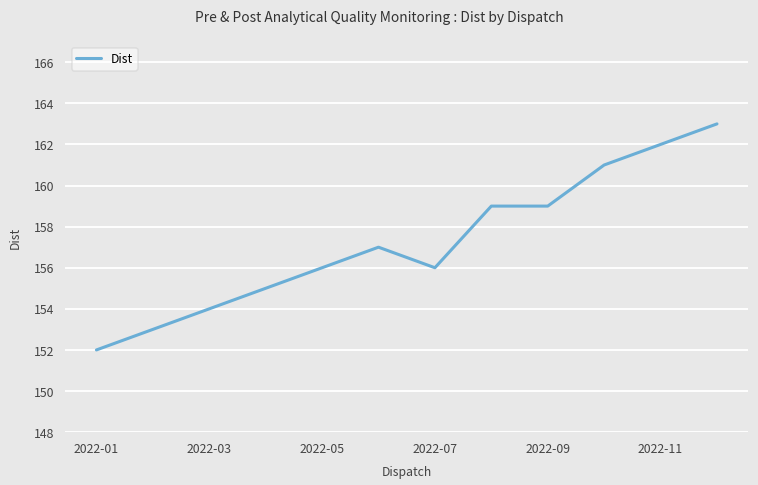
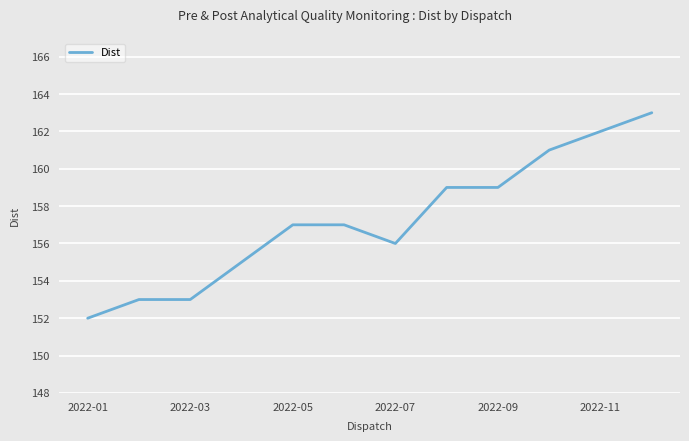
2022-03: 154 -> 153
2022-05: 156 -> 157
